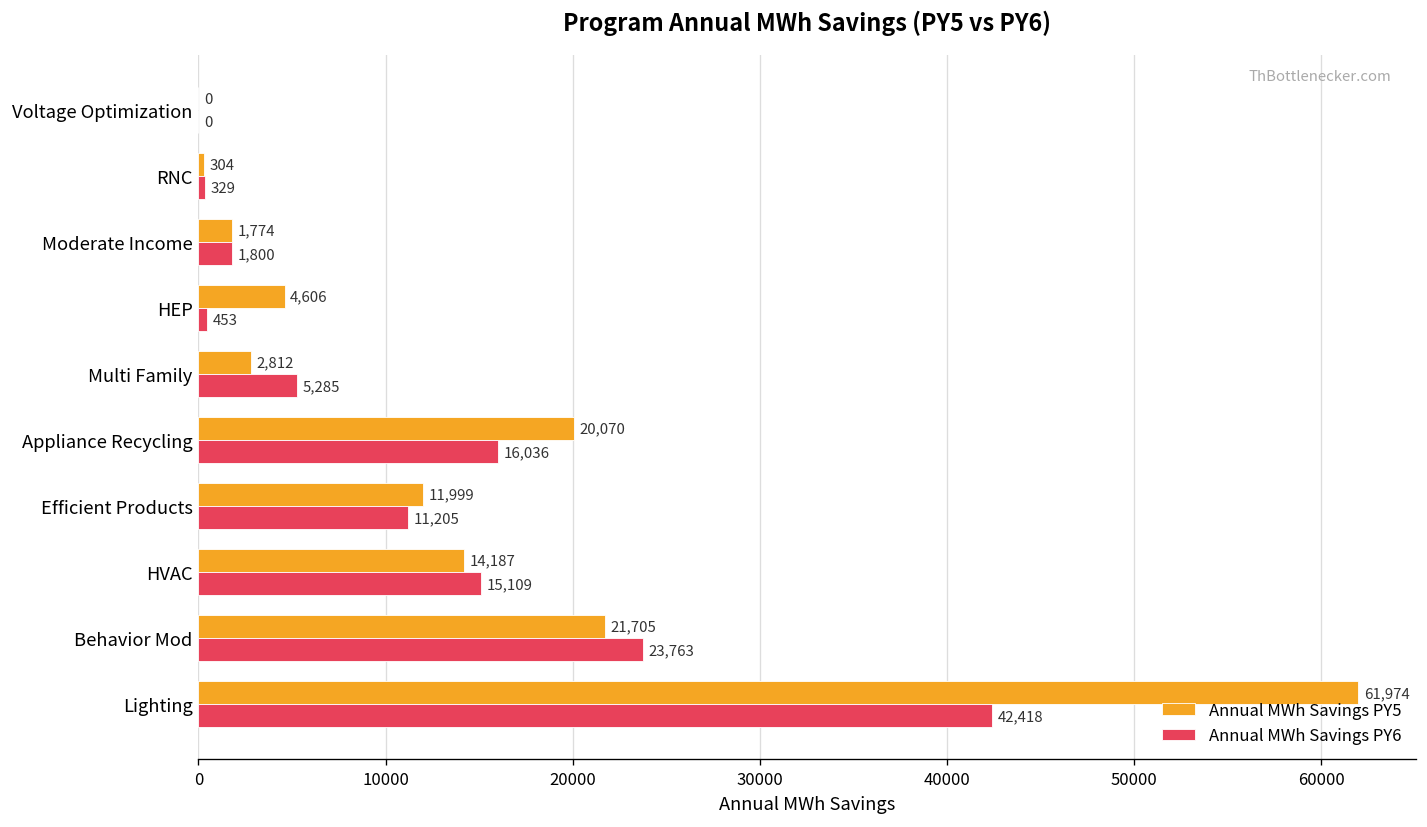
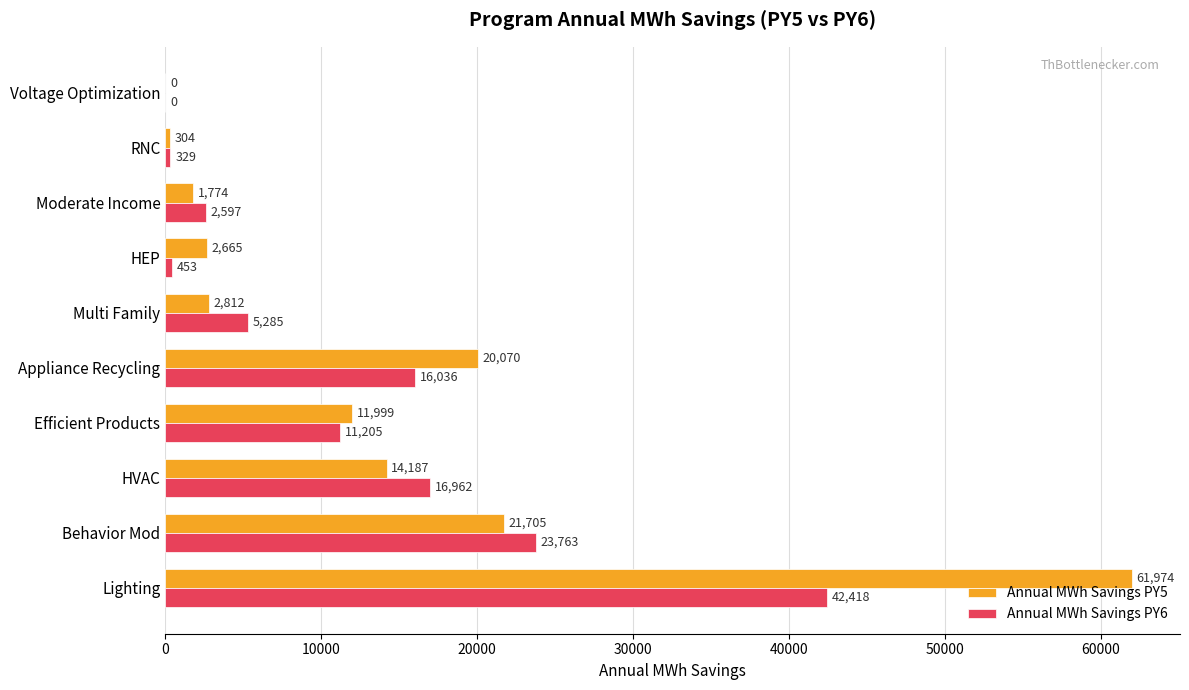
Annual MWh Savings PY6, Moderate Income: 1,800 -> 2,597
Annual MWh Savings PY5, HEP: 4,606 -> 2,665
Annual MWh Savings PY6, HVAC: 15,109 -> 16,962
